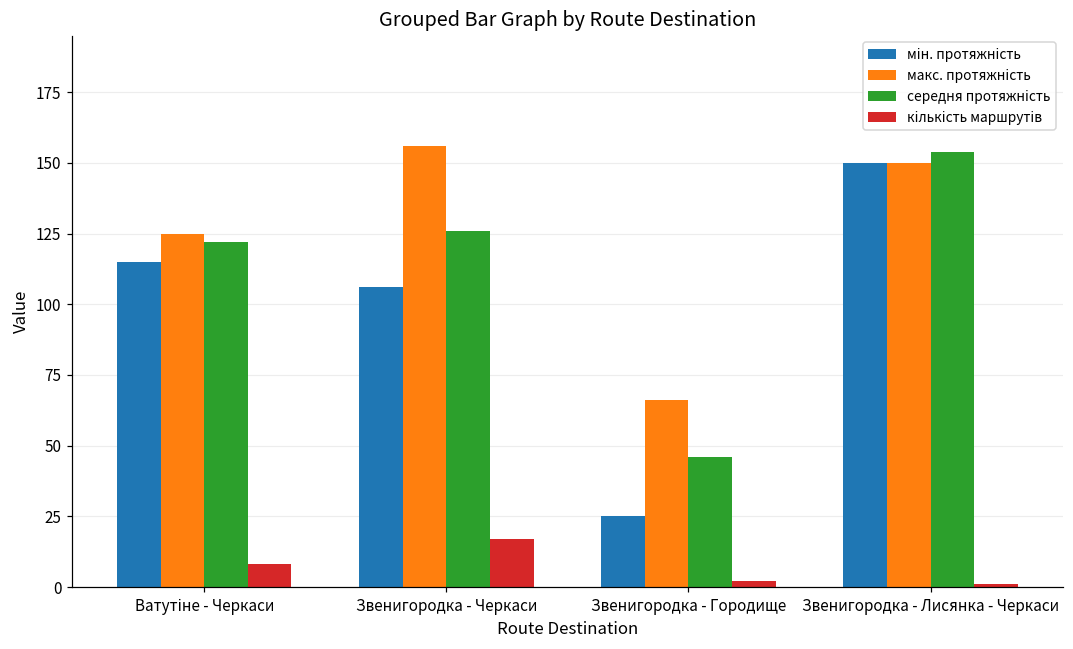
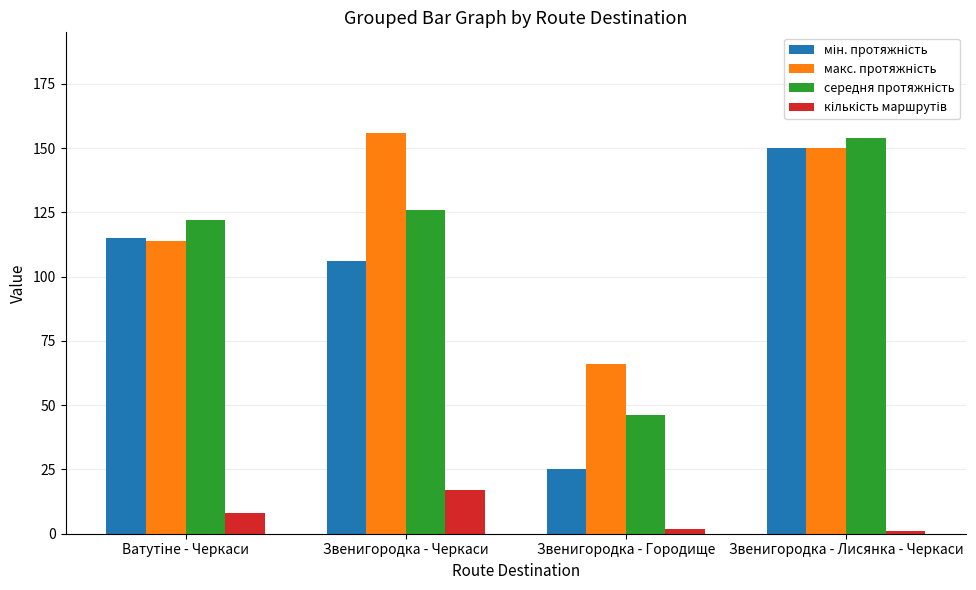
макс. протяжність, Ватутіне - Черкаси: 125 -> 114
